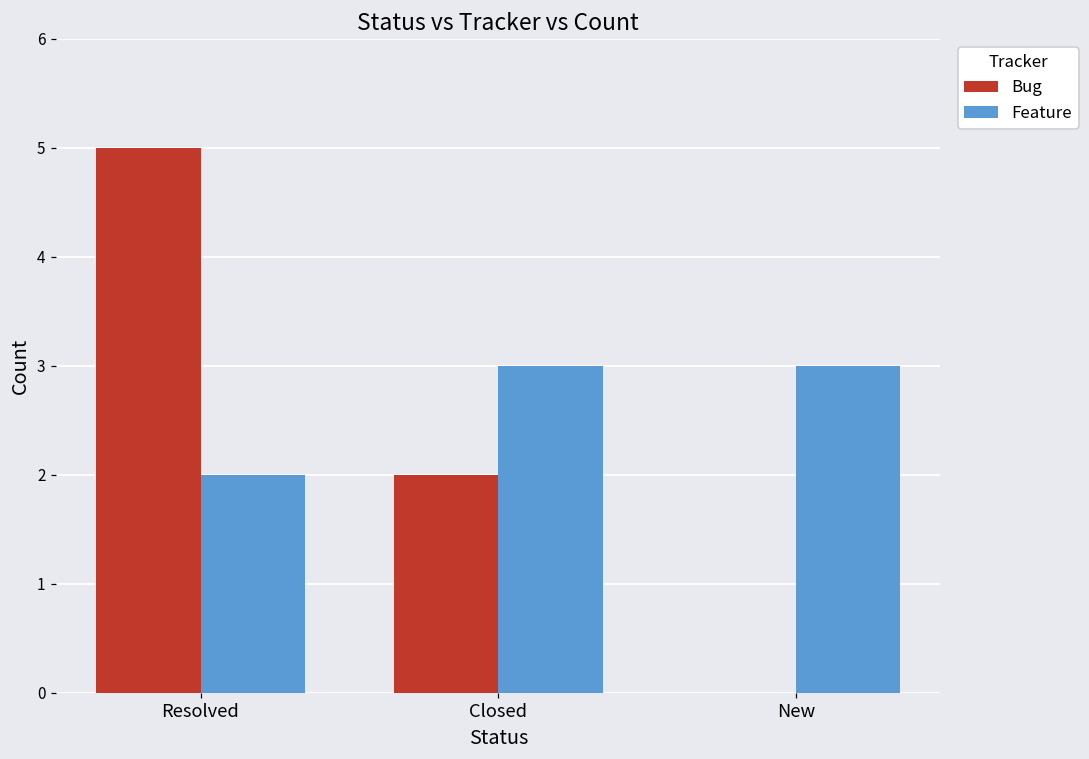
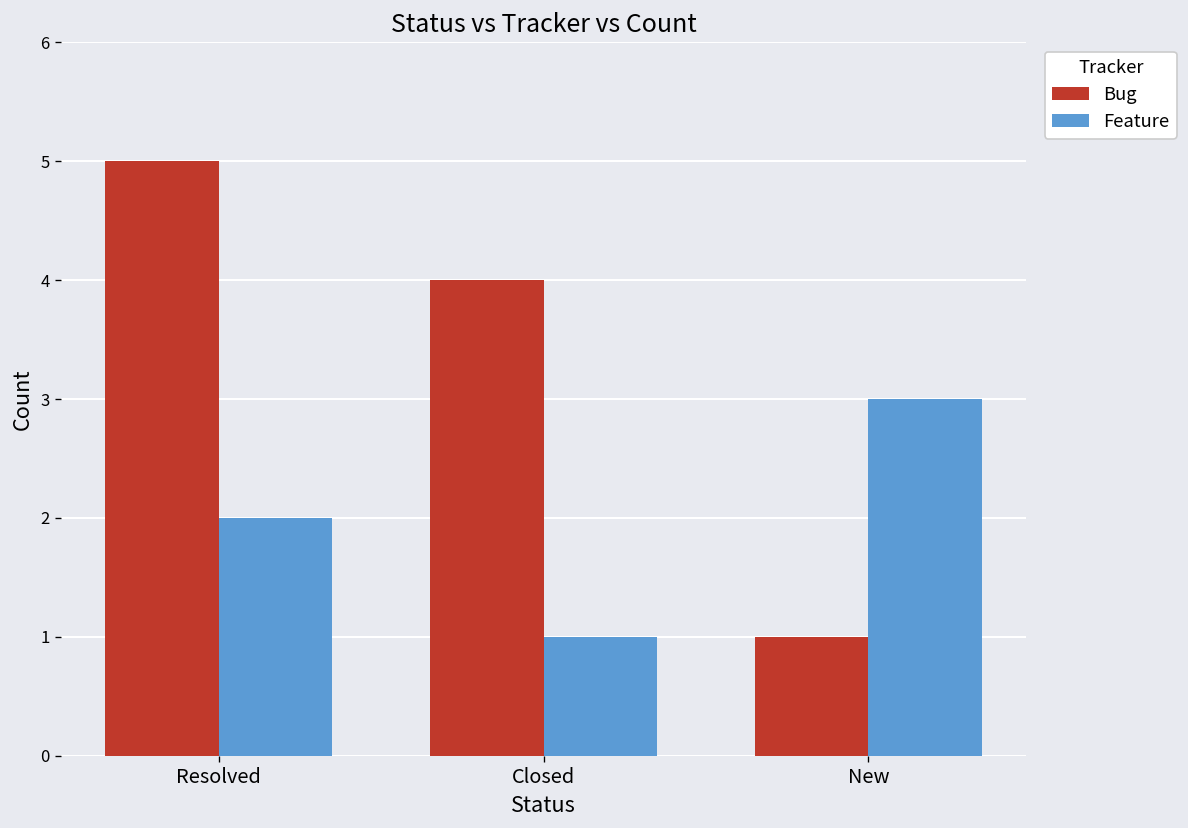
Bug, Closed: 2 -> 4
Feature, Closed: 3 -> 1
Bug, New: 0 -> 1
